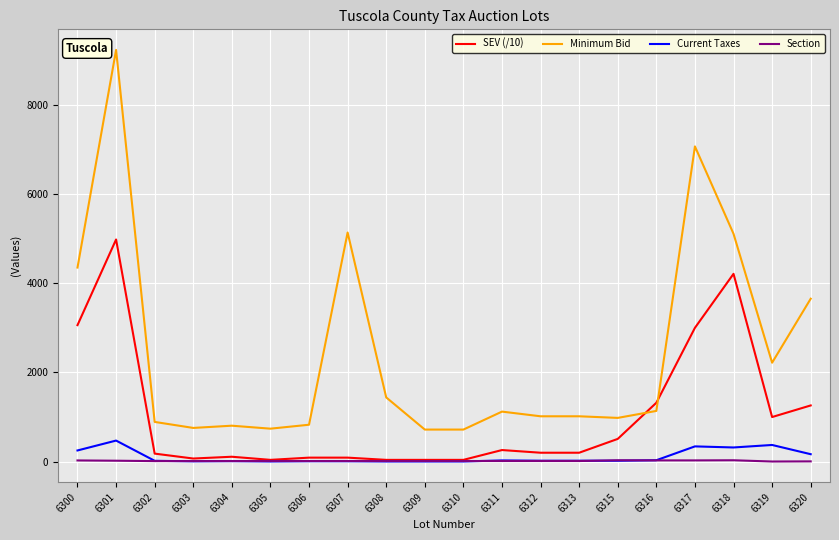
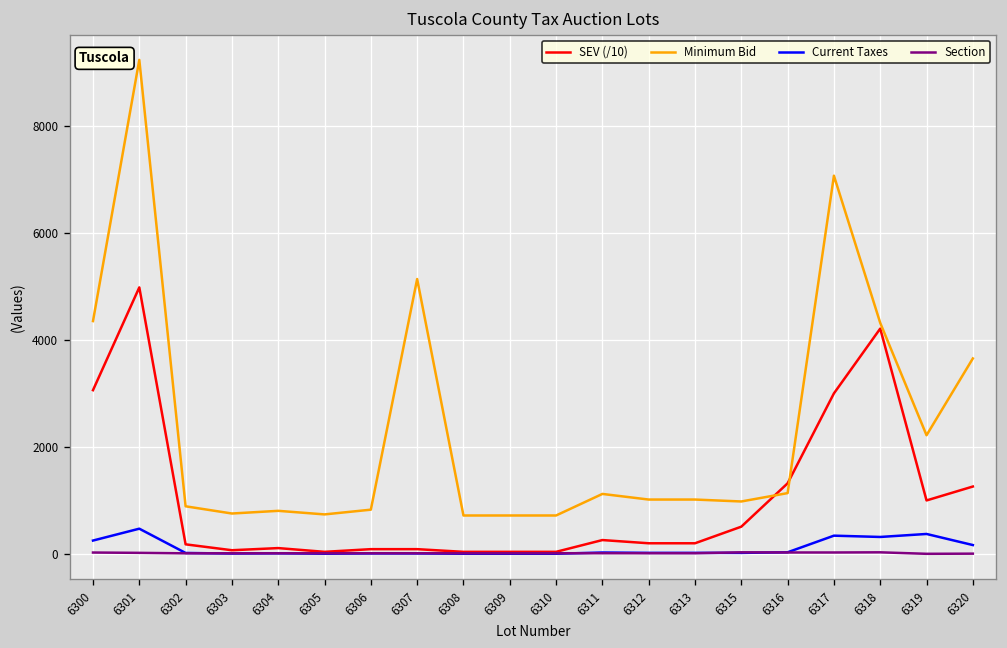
Minimum Bid, 6308: 1400 -> 700
Minimum Bid, 6318: 5100 -> 4300
